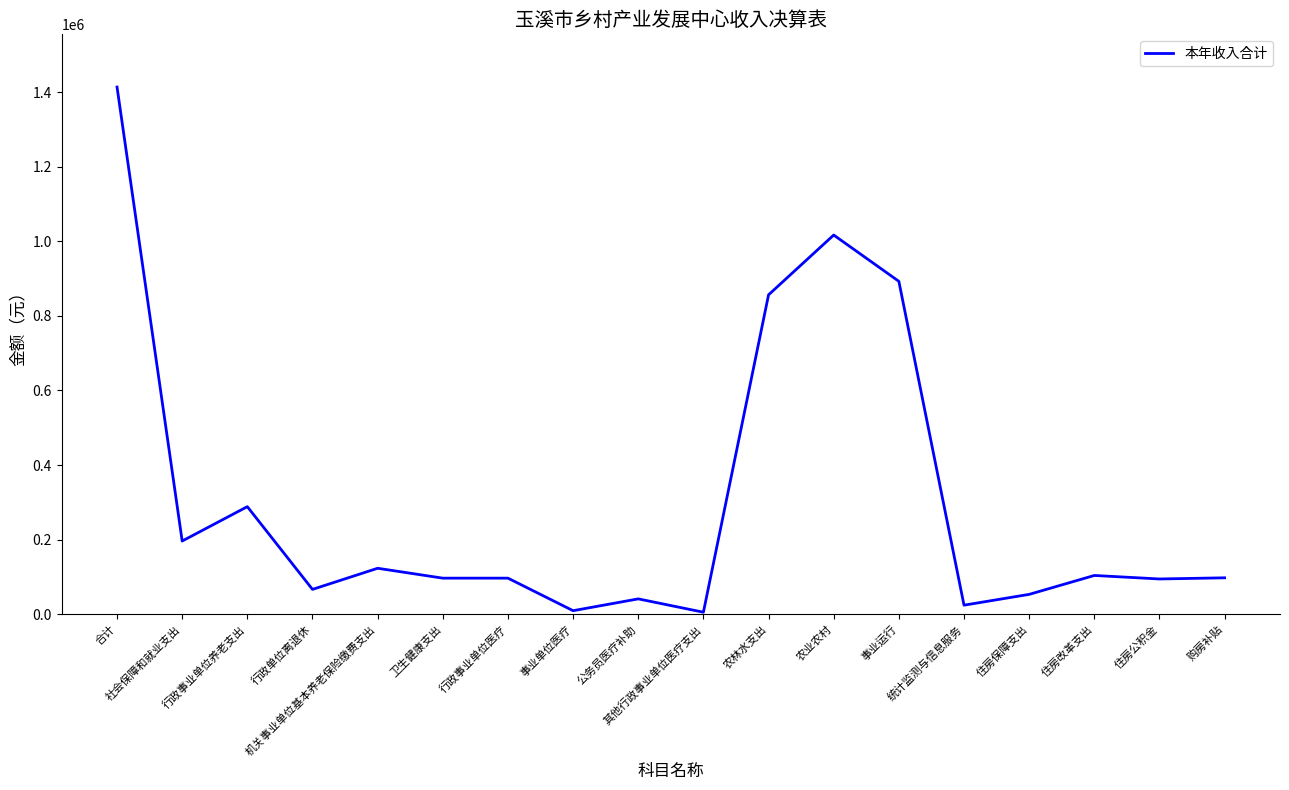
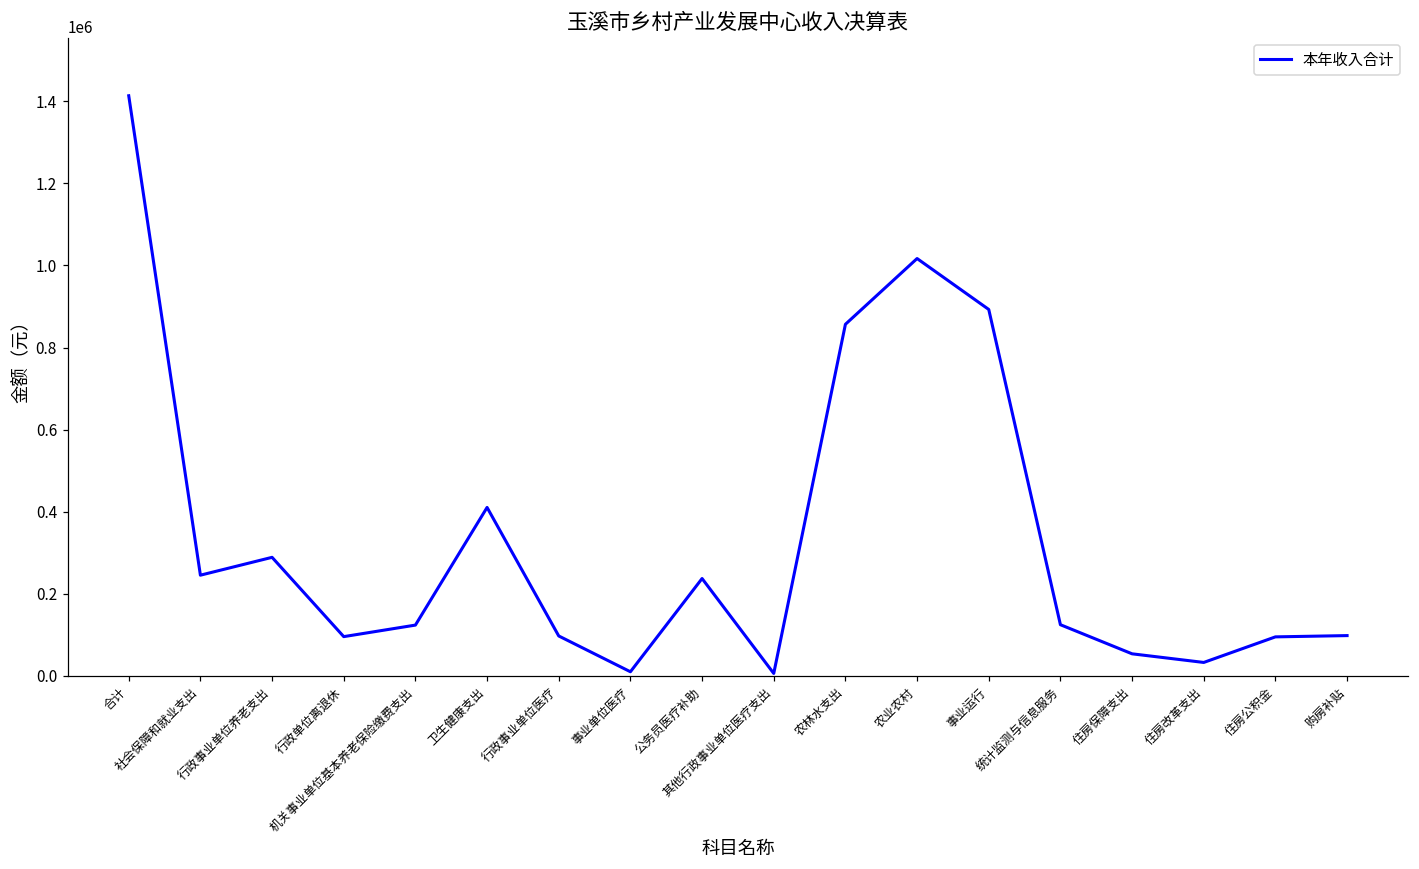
社会保障和就业支出: 200000 -> 240000
行政单位离退休: 70000 -> 100000
卫生健康支出: 100000 -> 410000
公务员医疗补助: 40000 -> 240000
统计监测与信息服务: 20000 -> 120000
住房改革支出: 100000 -> 30000
